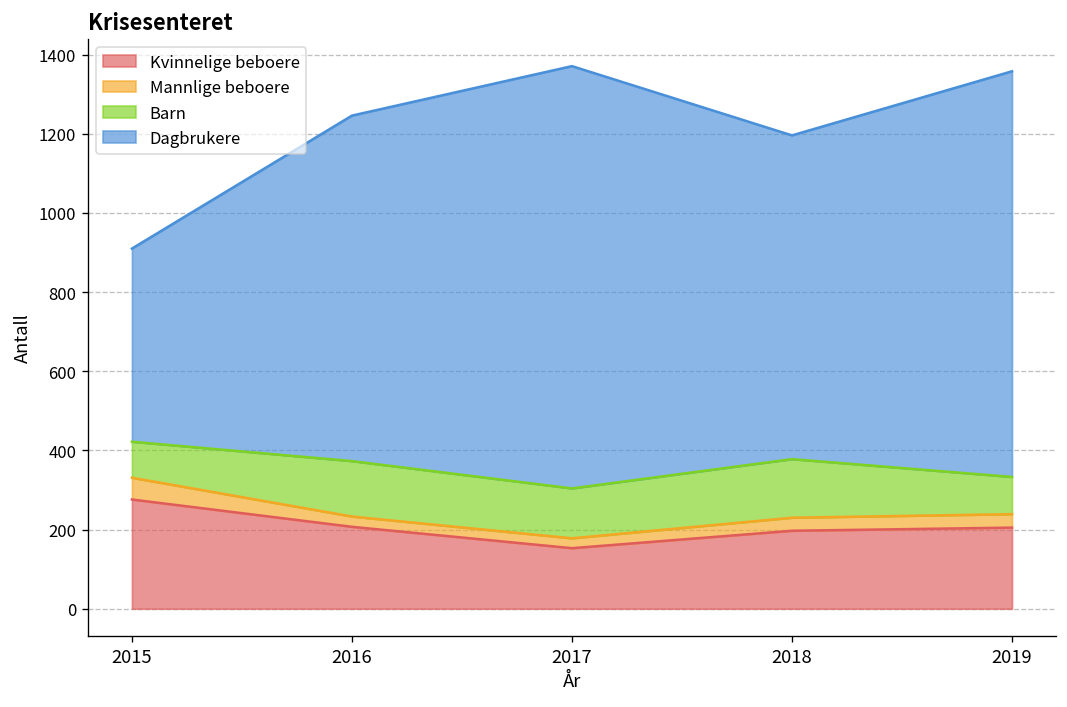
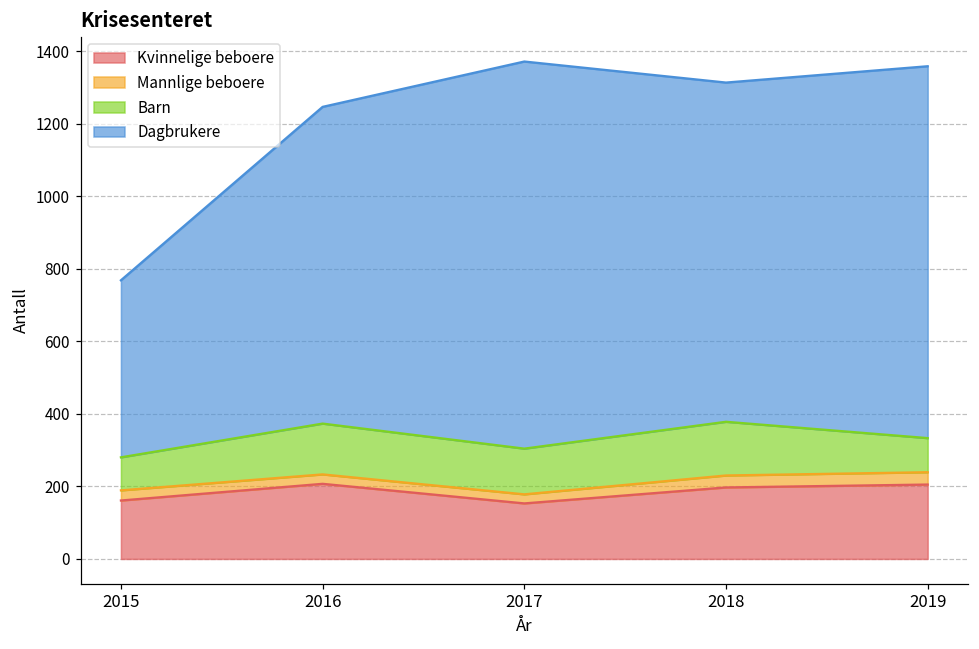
Kvinnelige beboere, 2015: 280 -> 160
Mannlige beboere, 2015: 60 -> 30
Dagbrukere, 2018: 820 -> 940
